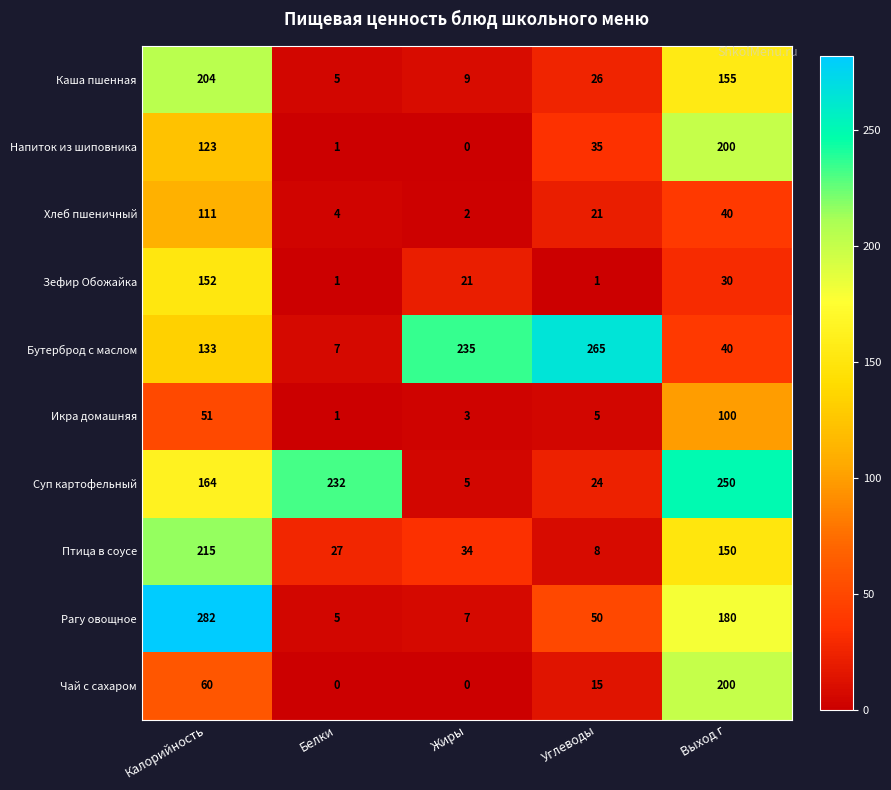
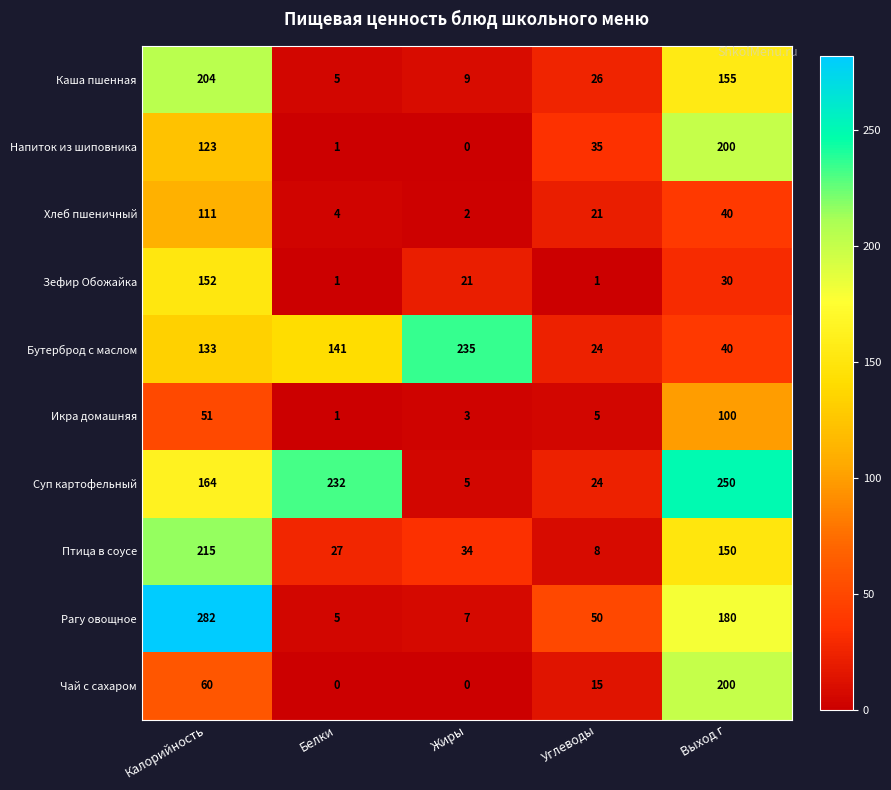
Бутерброд с маслом, Белки: 7 -> 141
Бутерброд с маслом, Углеводы: 265 -> 24
